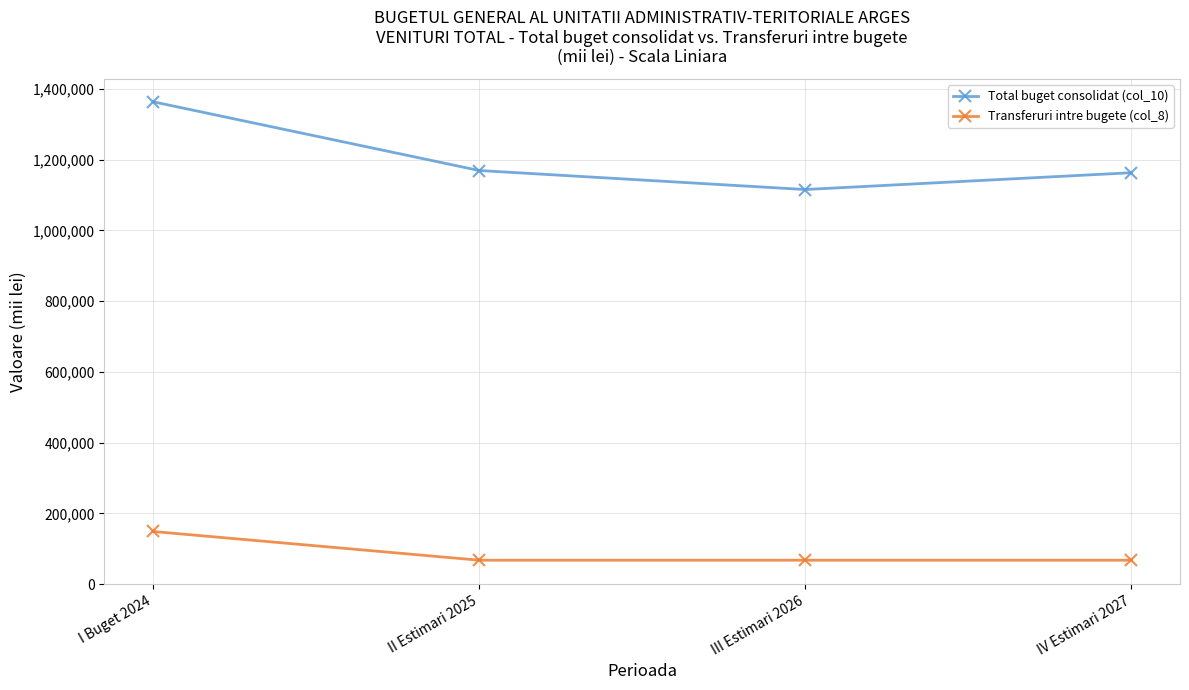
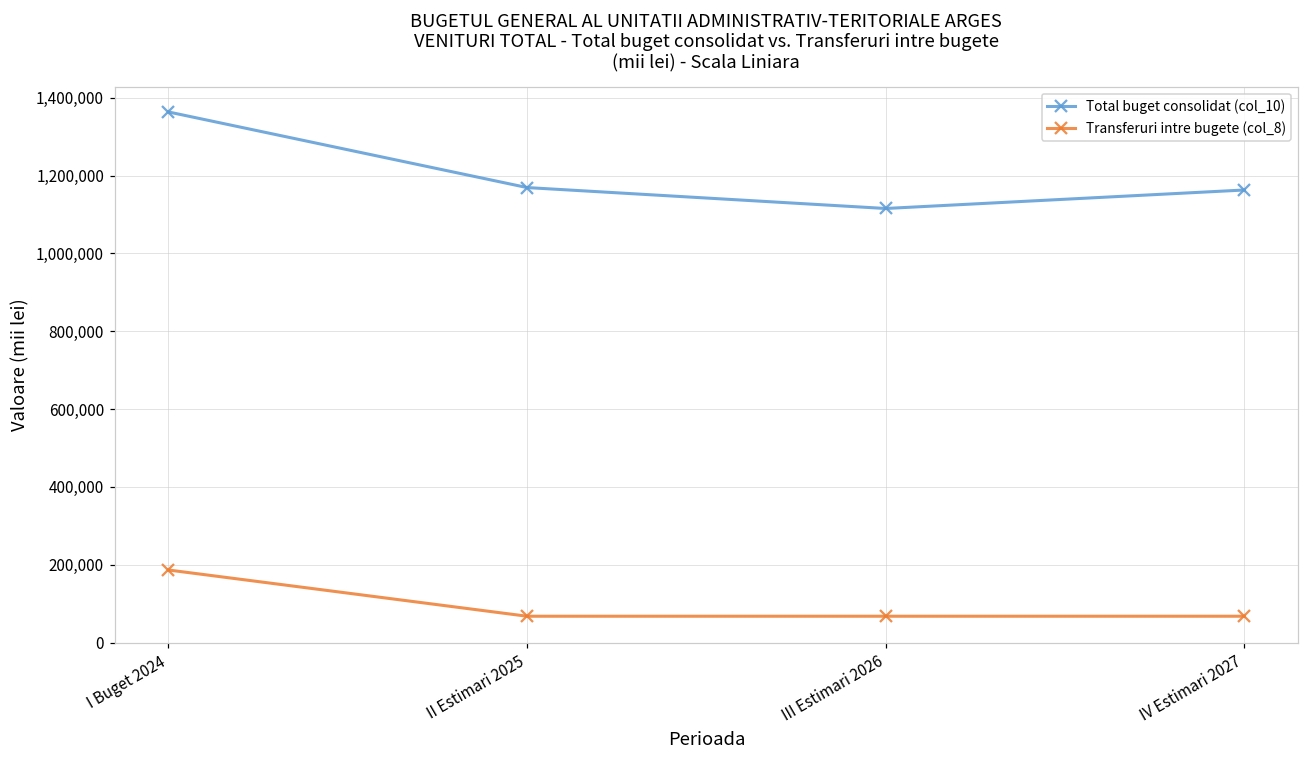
Transferuri intre bugete (col_8), I Buget 2024: 150,000 -> 190,000
